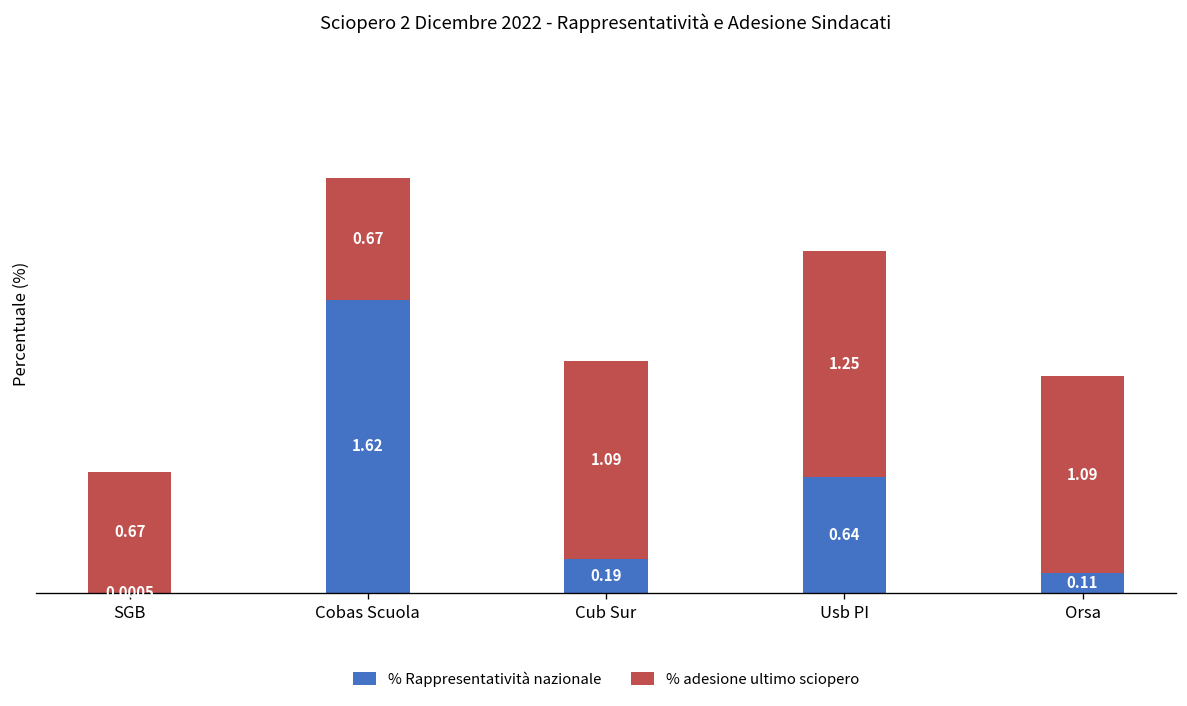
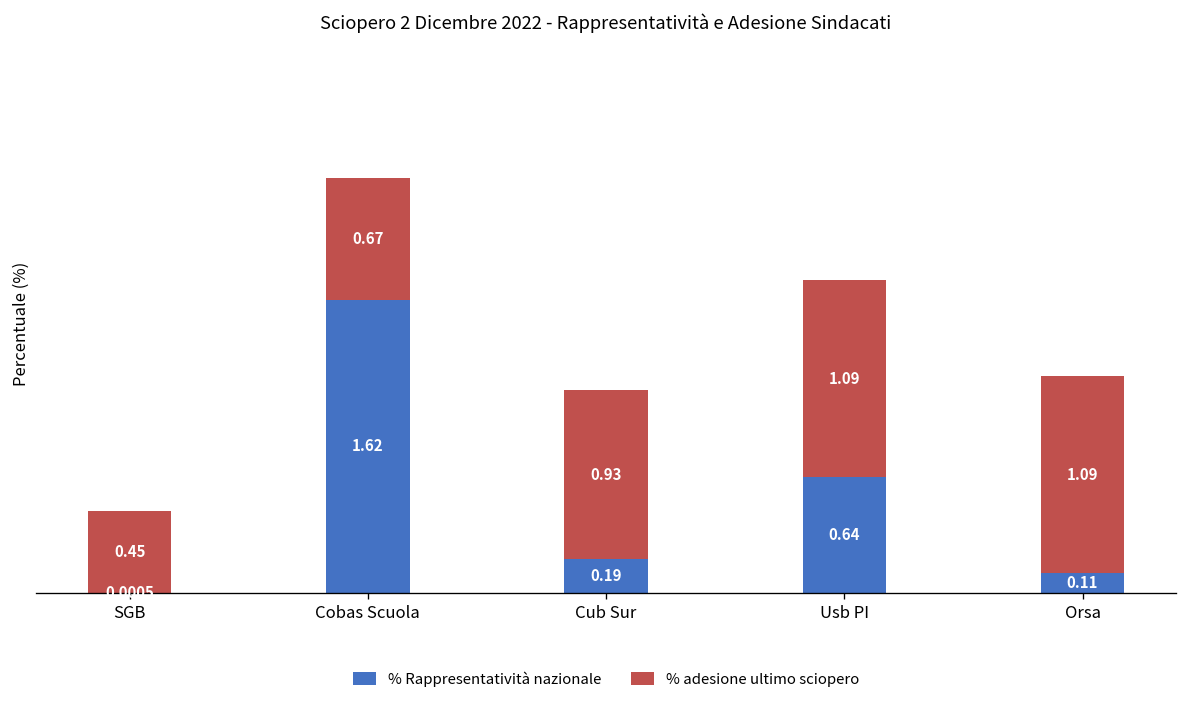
% adesione ultimo sciopero, SGB: 0.67 -> 0.45
% adesione ultimo sciopero, Cub Sur: 1.09 -> 0.93
% adesione ultimo sciopero, Usb PI: 1.25 -> 1.09
